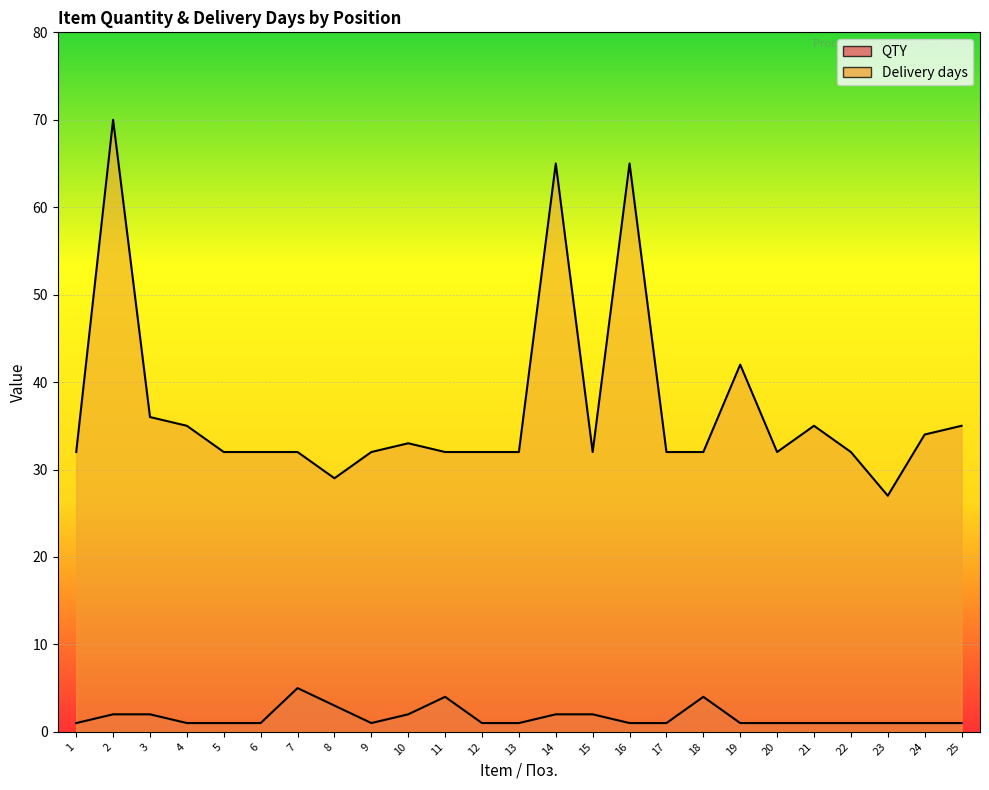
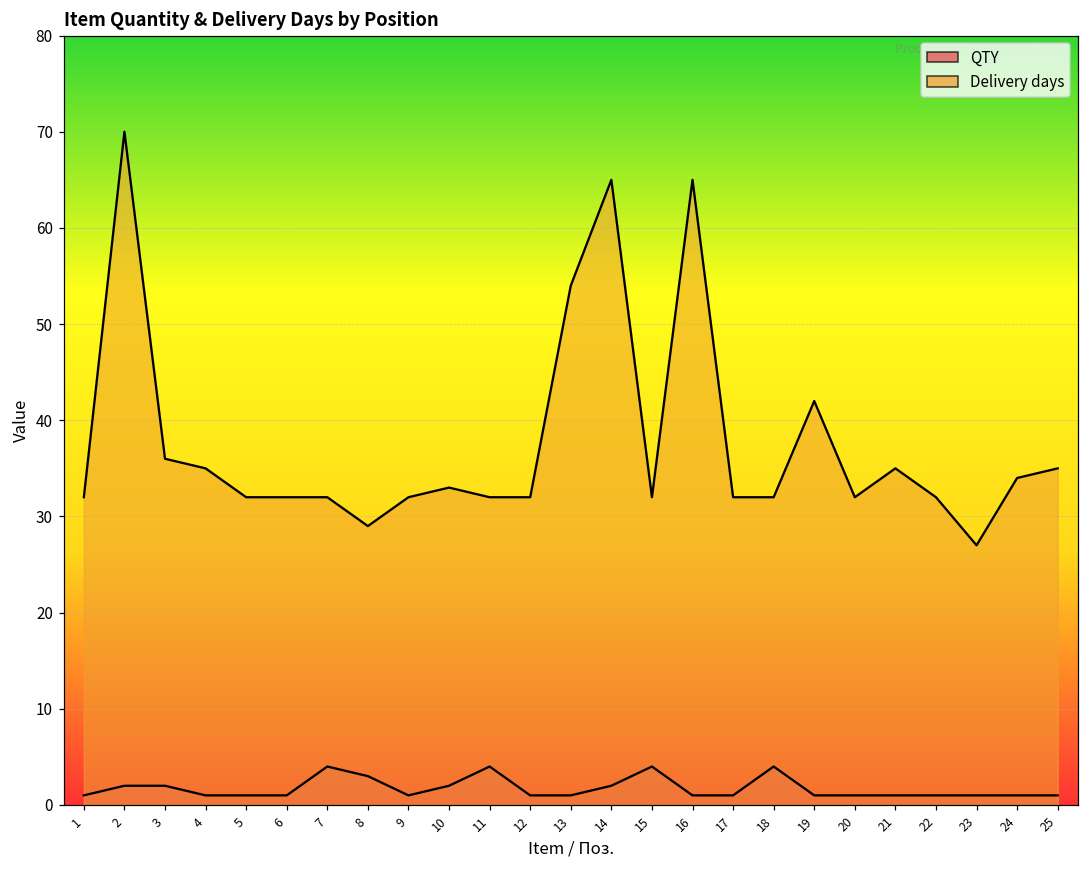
QTY, 7: 5 -> 4
Delivery days, 13: 32 -> 54
QTY, 15: 2 -> 4
